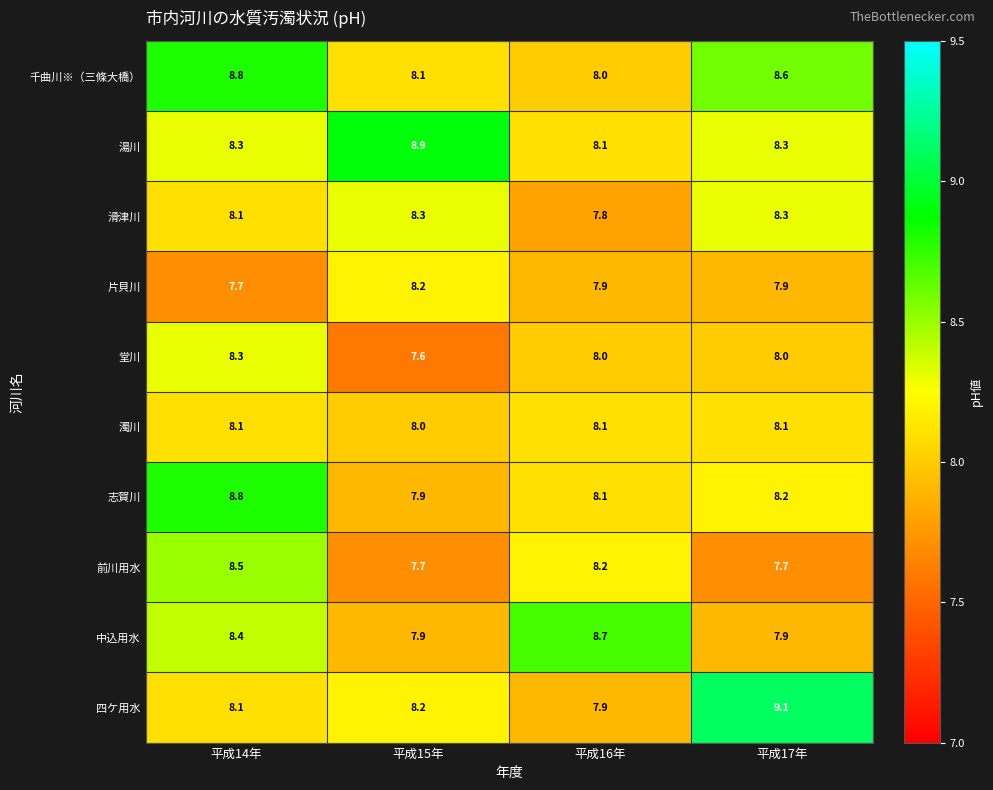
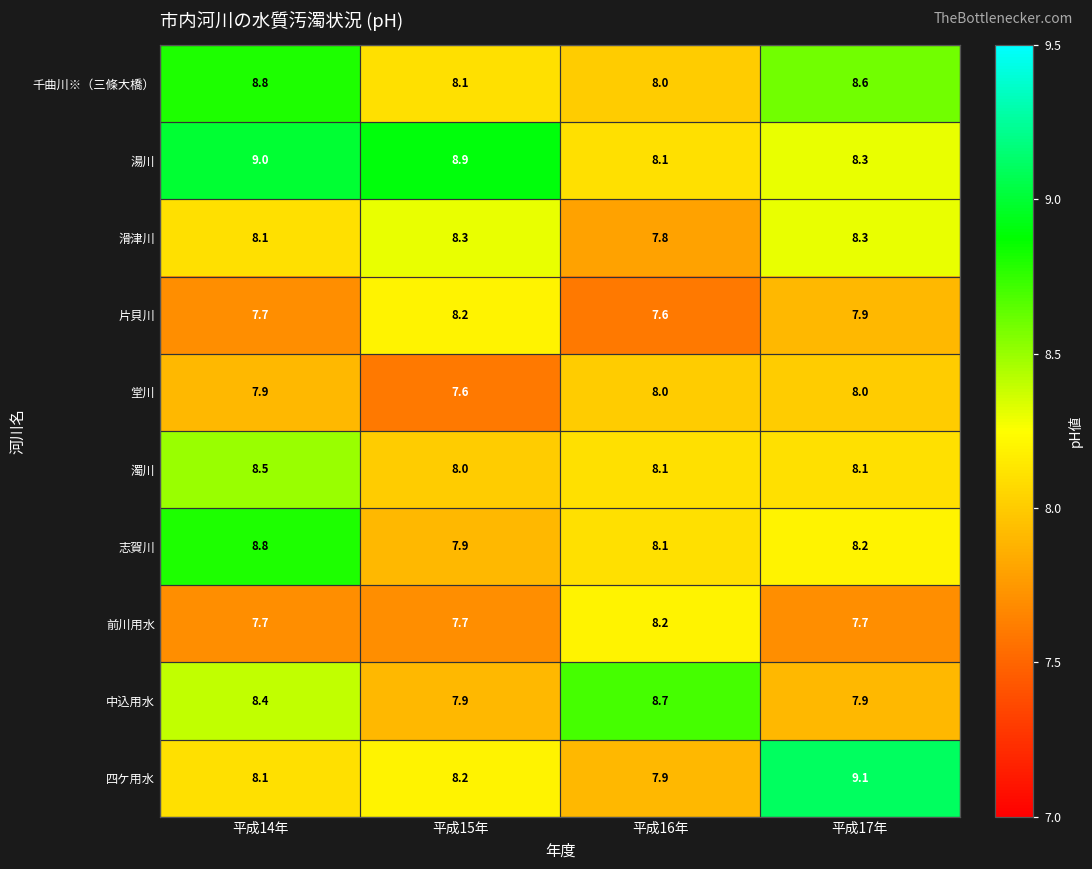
湯川, 平成14年: 8.3 -> 9.0
片貝川, 平成16年: 7.9 -> 7.6
堂川, 平成14年: 8.3 -> 7.9
濁川, 平成14年: 8.1 -> 8.5
前川用水, 平成14年: 8.5 -> 7.7
